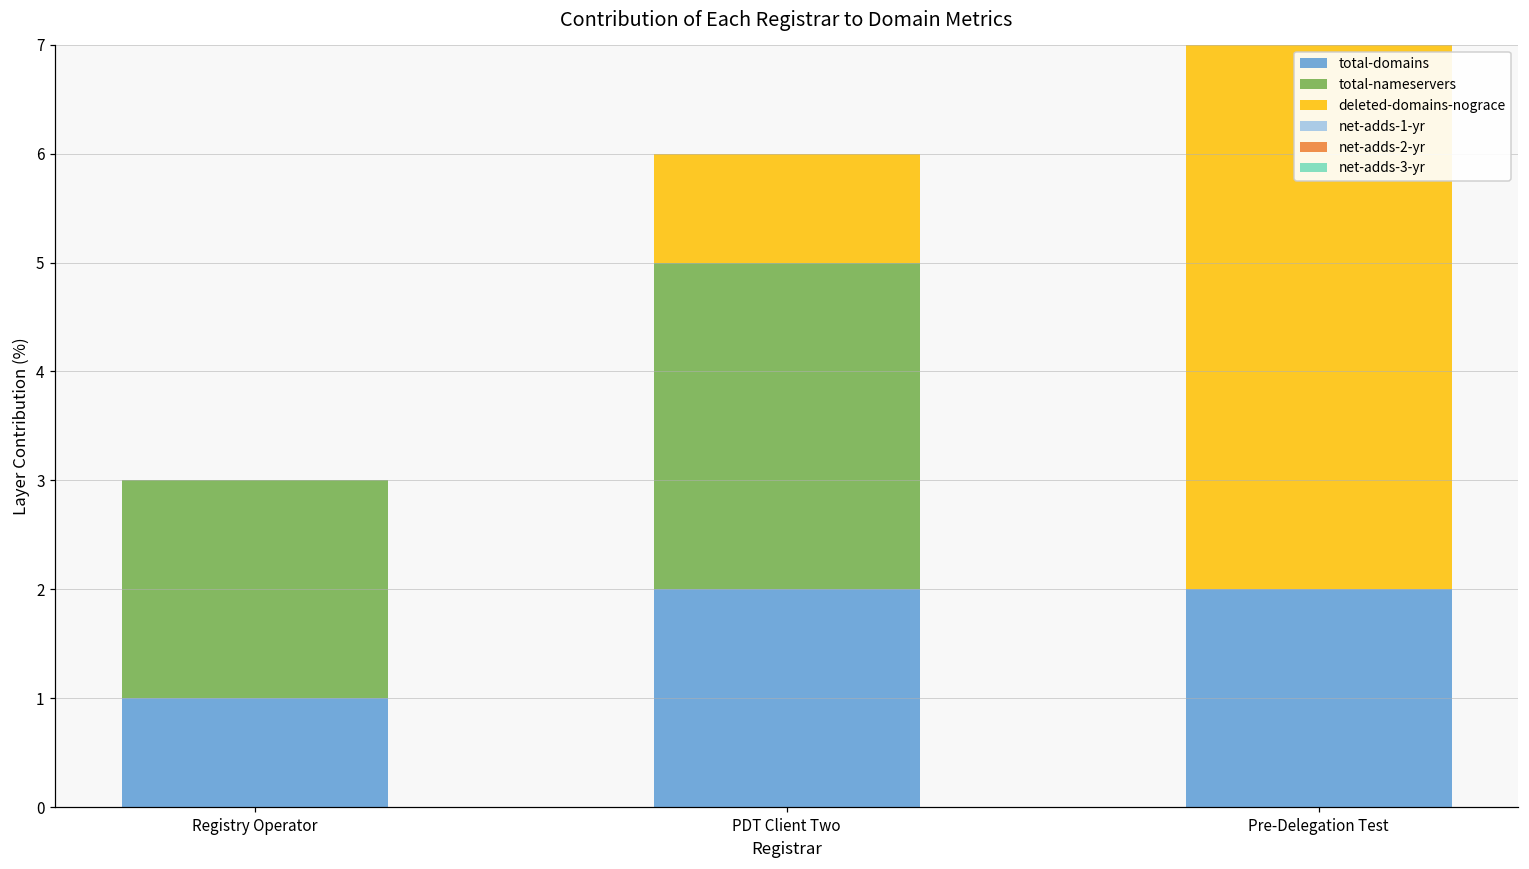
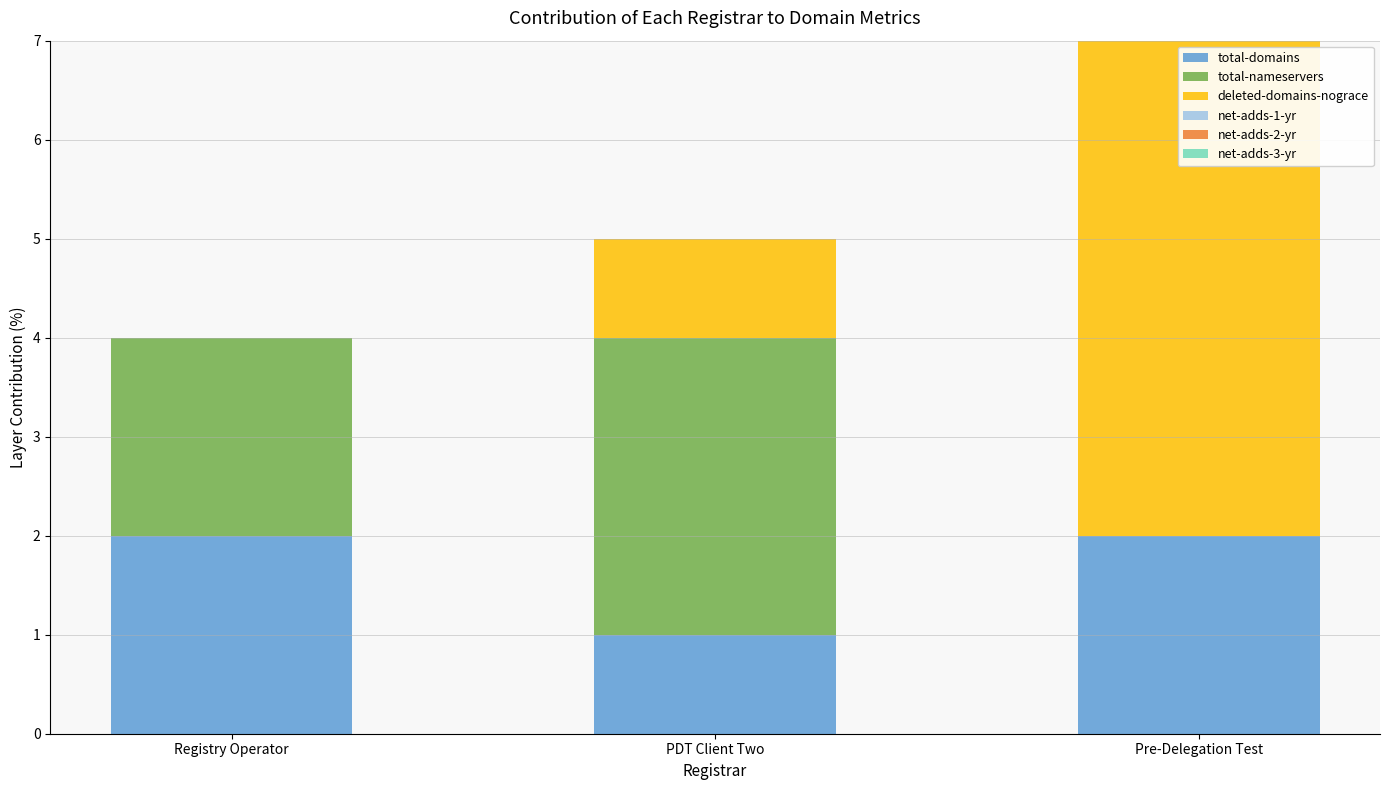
total-domains, Registry Operator: 1 -> 2
total-domains, PDT Client Two: 2 -> 1
